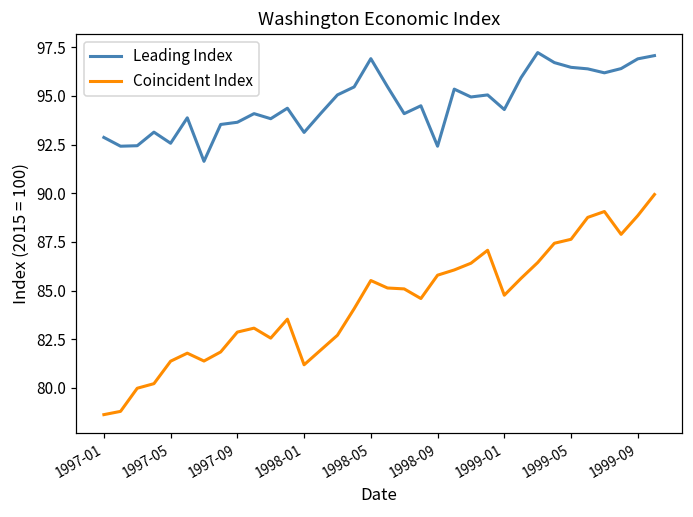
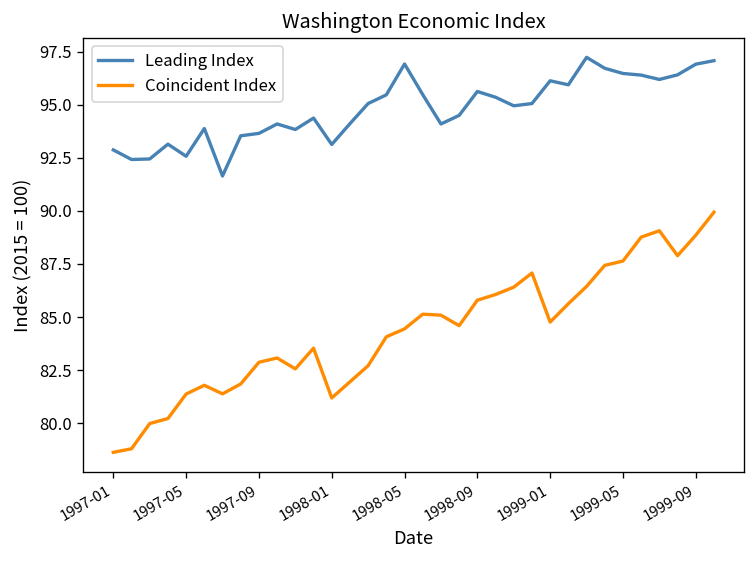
Coincident Index, 1998-05: 85.5 -> 84.4
Leading Index, 1998-09: 92.4 -> 95.6
Leading Index, 1999-01: 94.3 -> 96.1
